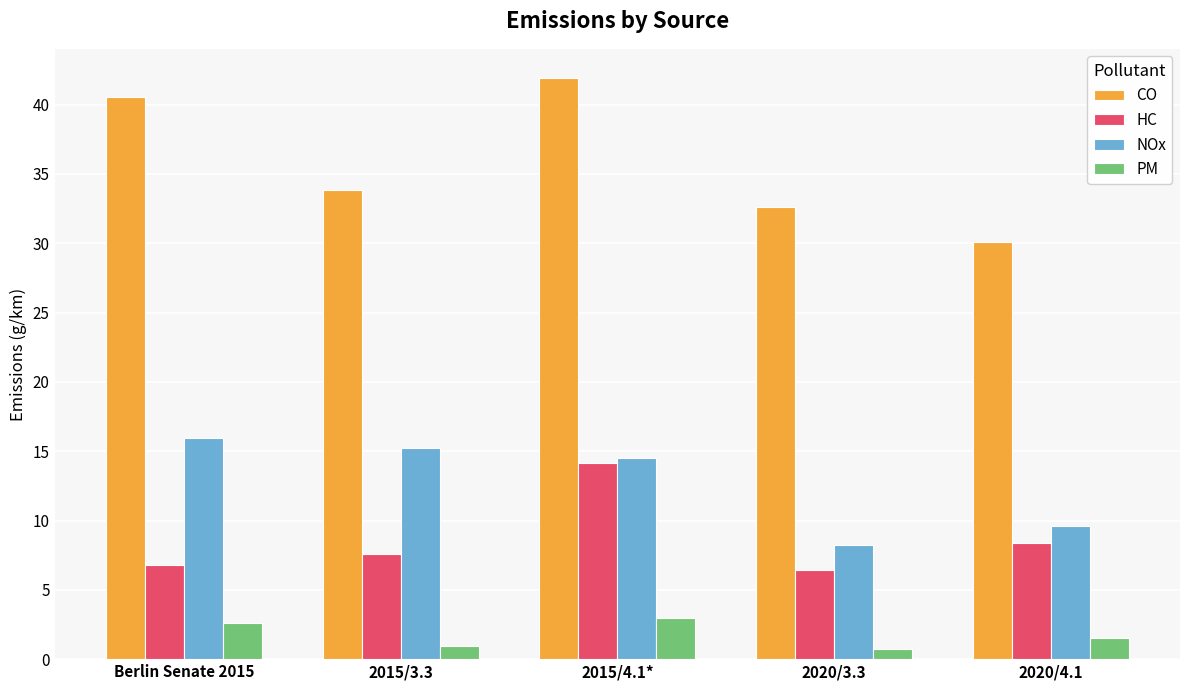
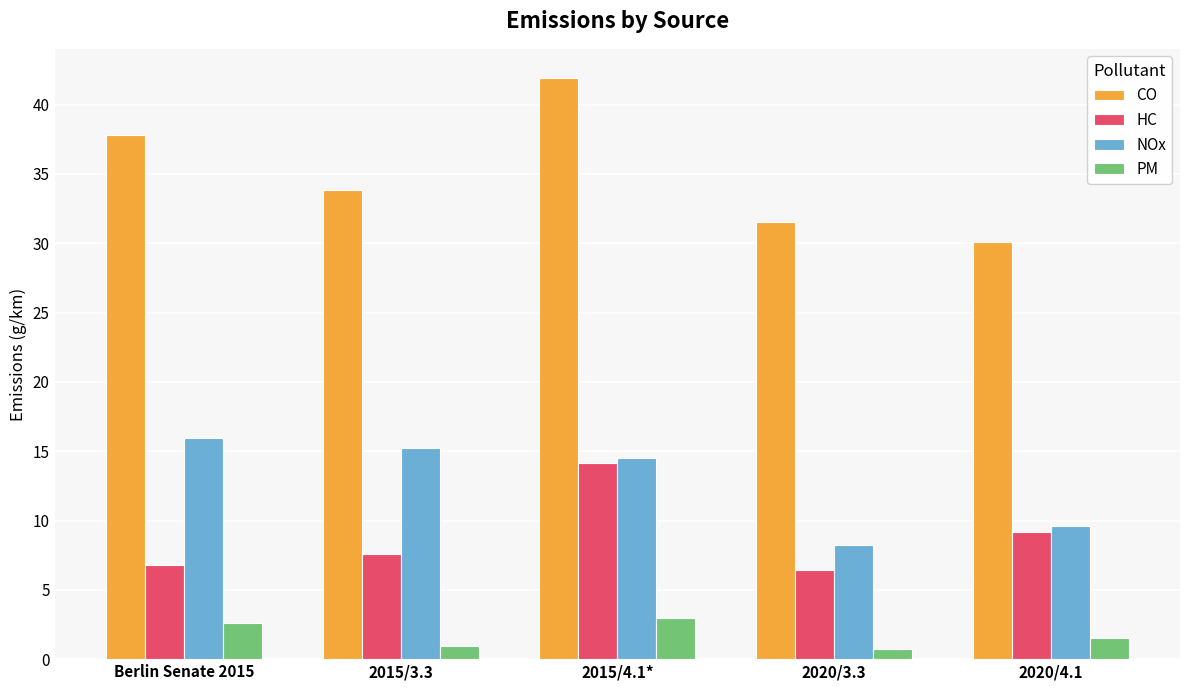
CO, Berlin Senate 2015: 40.6 -> 37.8
CO, 2020/3.3: 32.7 -> 31.5
HC, 2020/4.1: 8.4 -> 9.2
